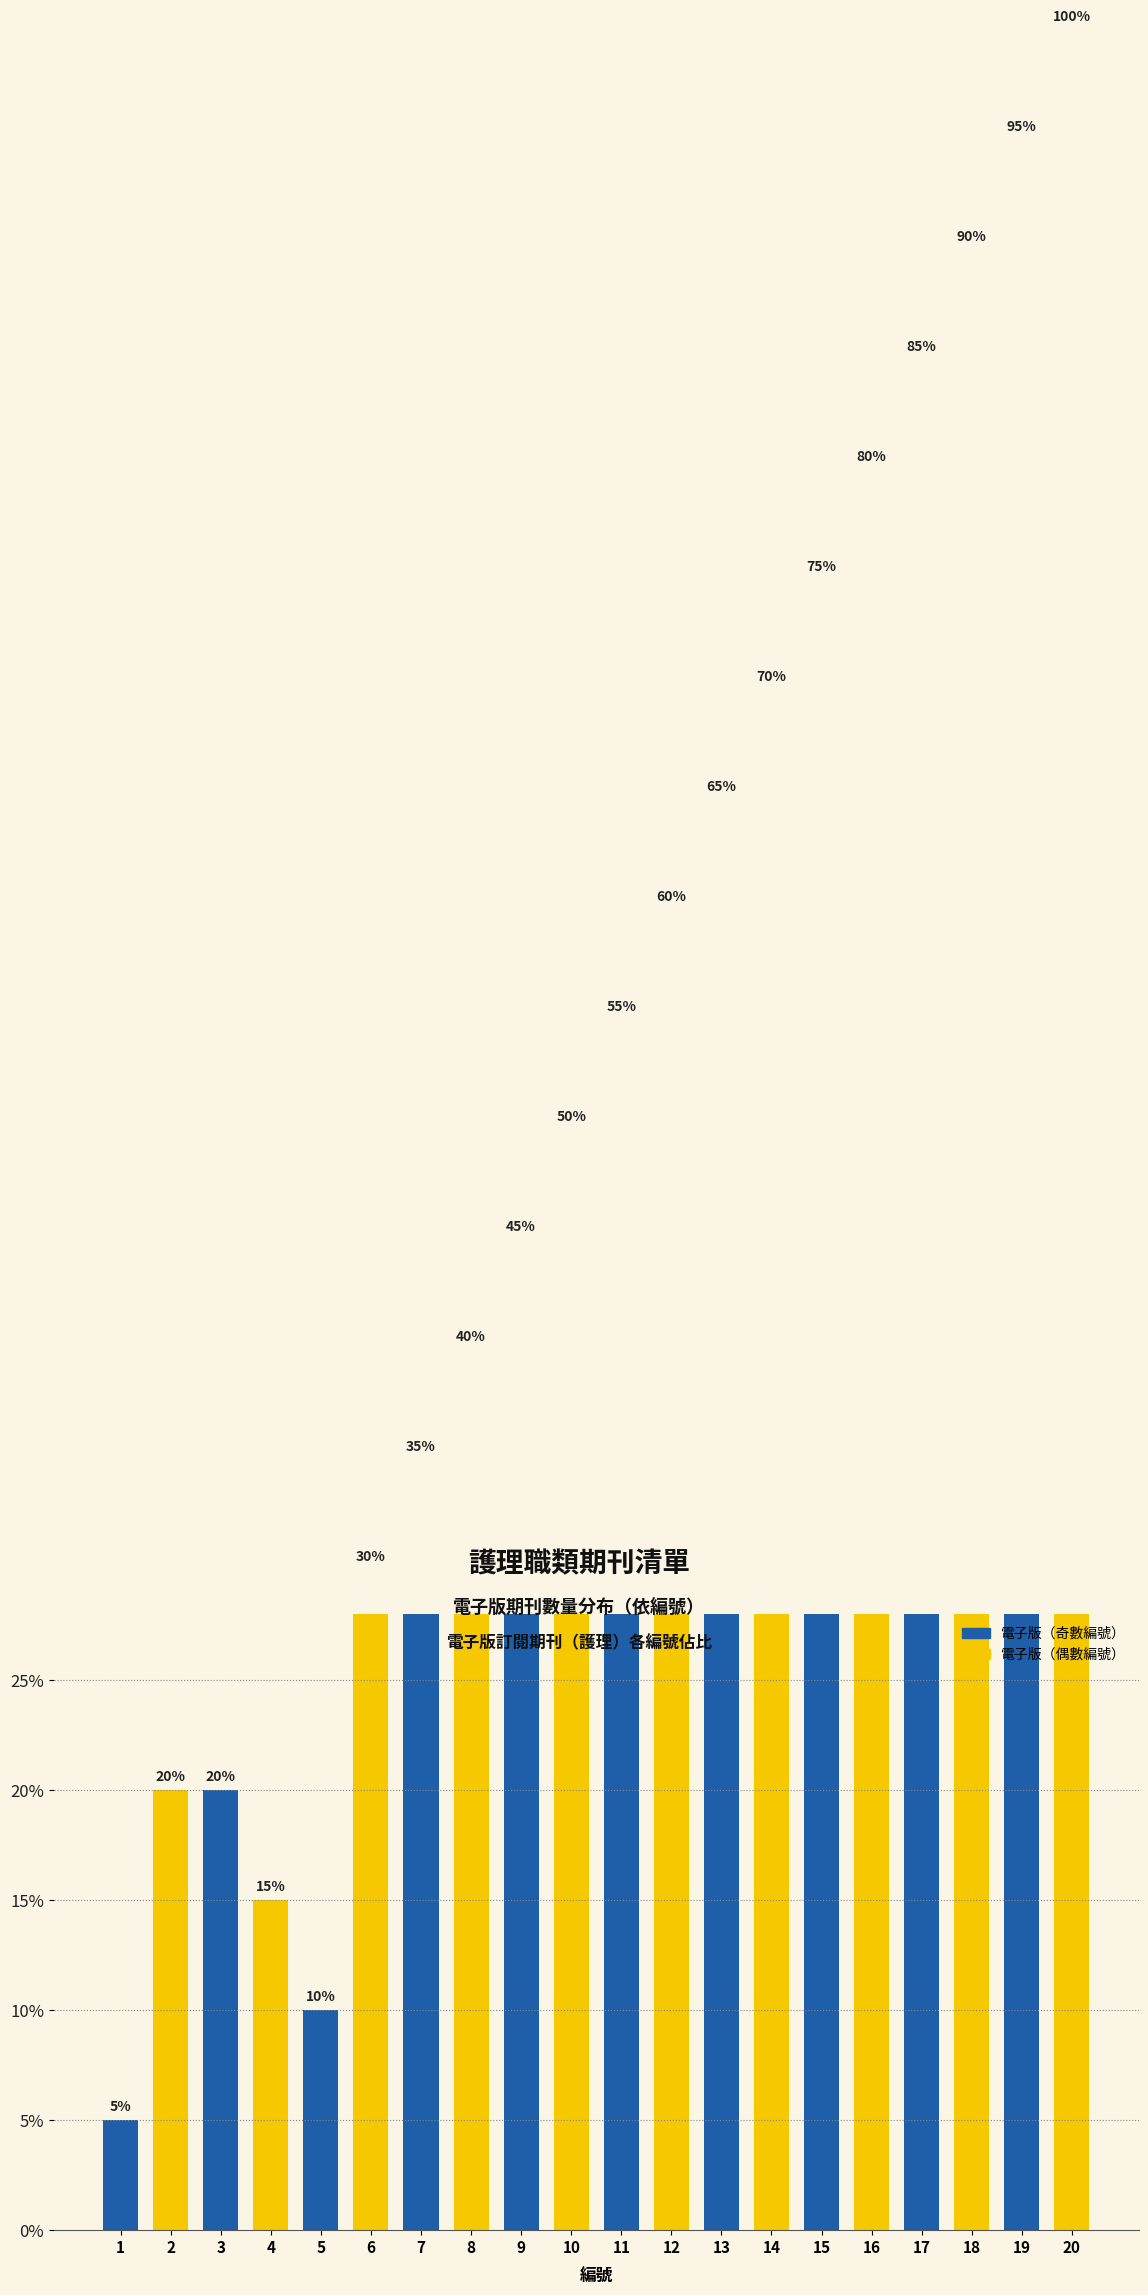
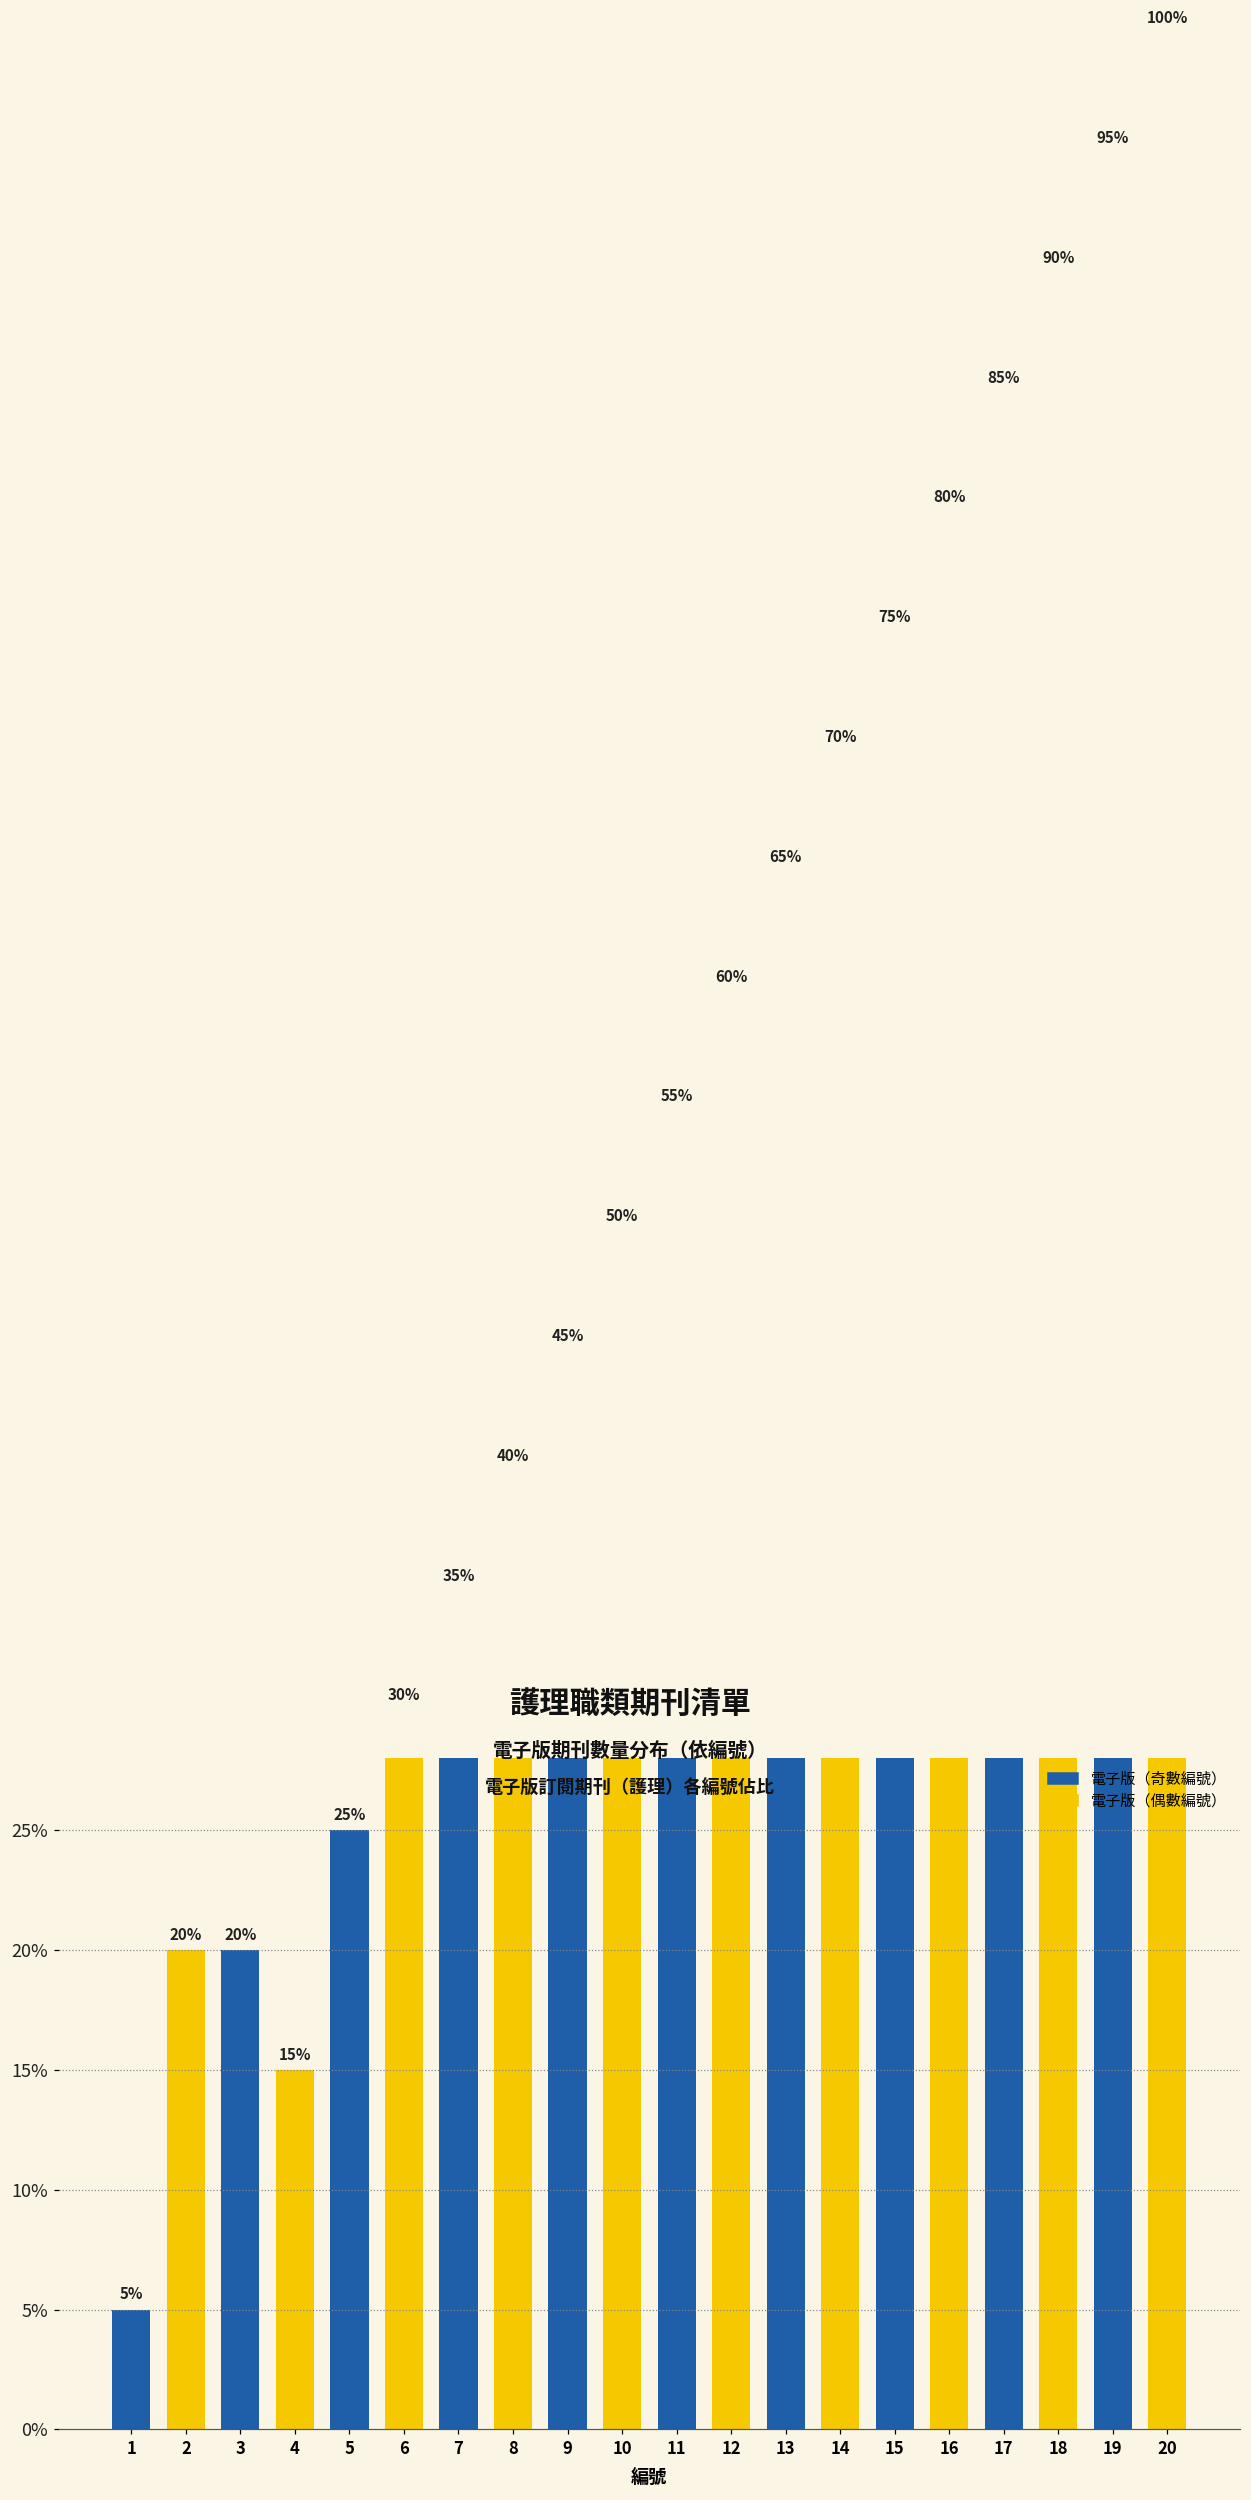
5: 10% -> 25%
